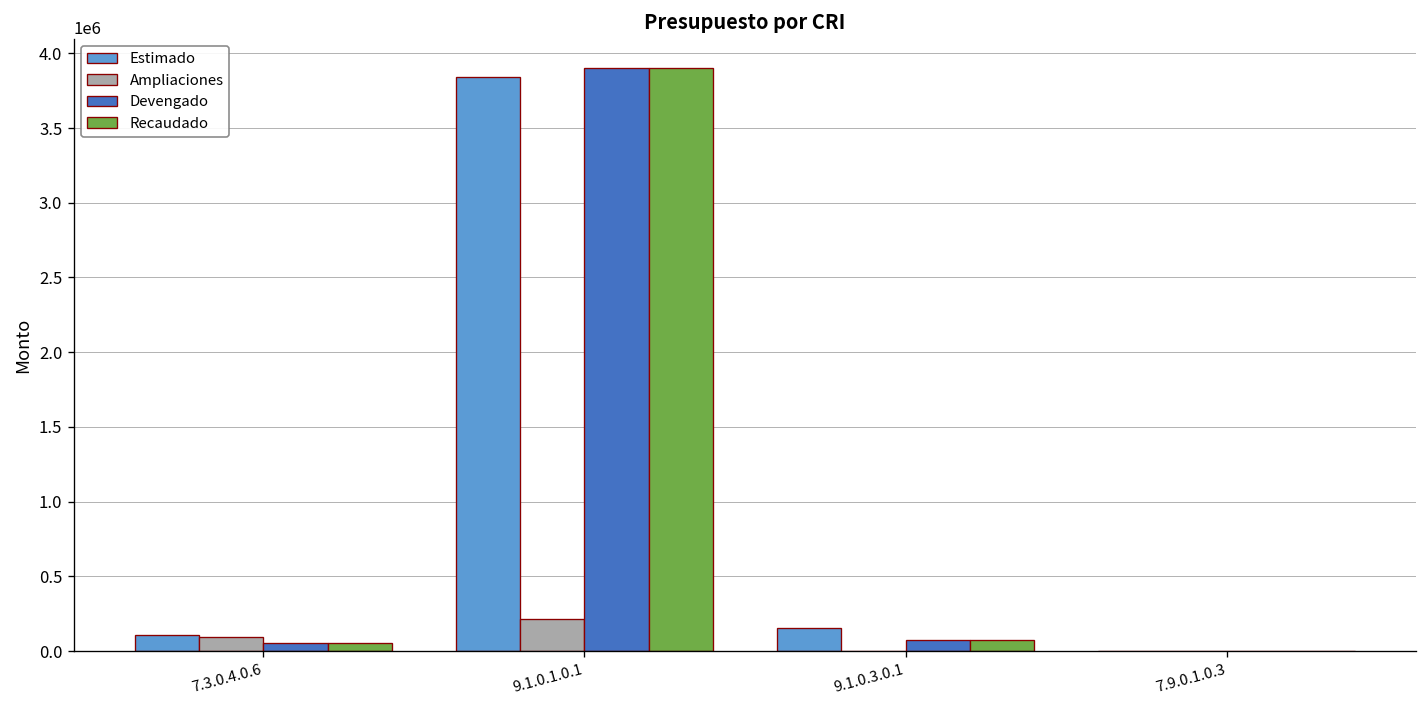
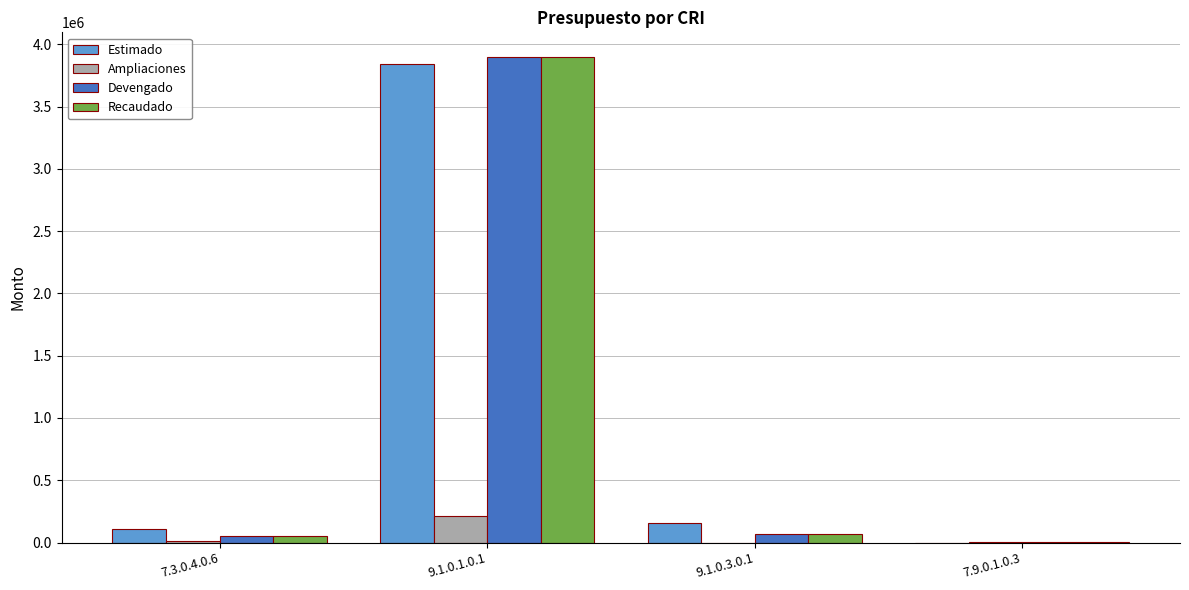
Ampliaciones, 7.3.0.4.0.6: 100000 -> 10000
